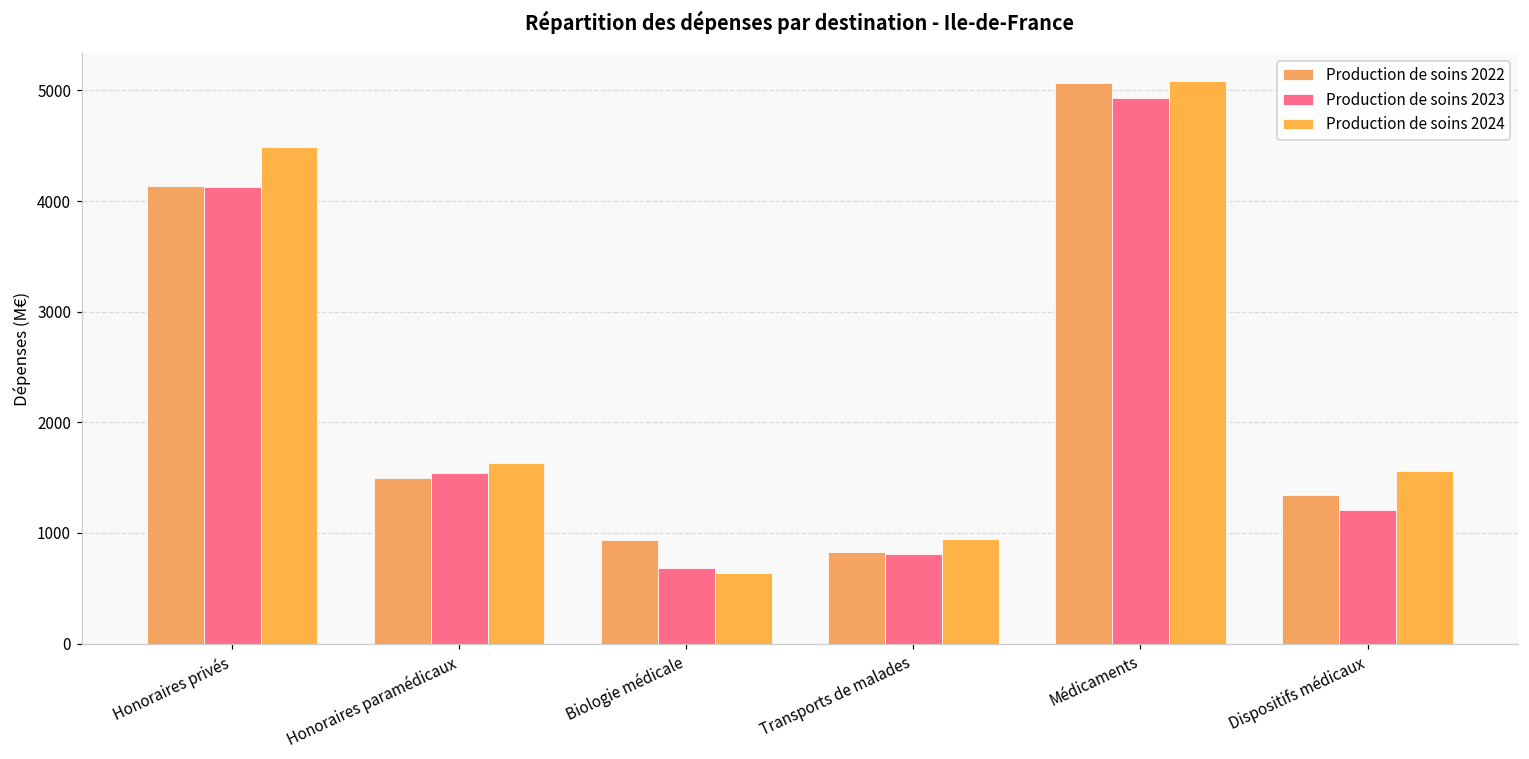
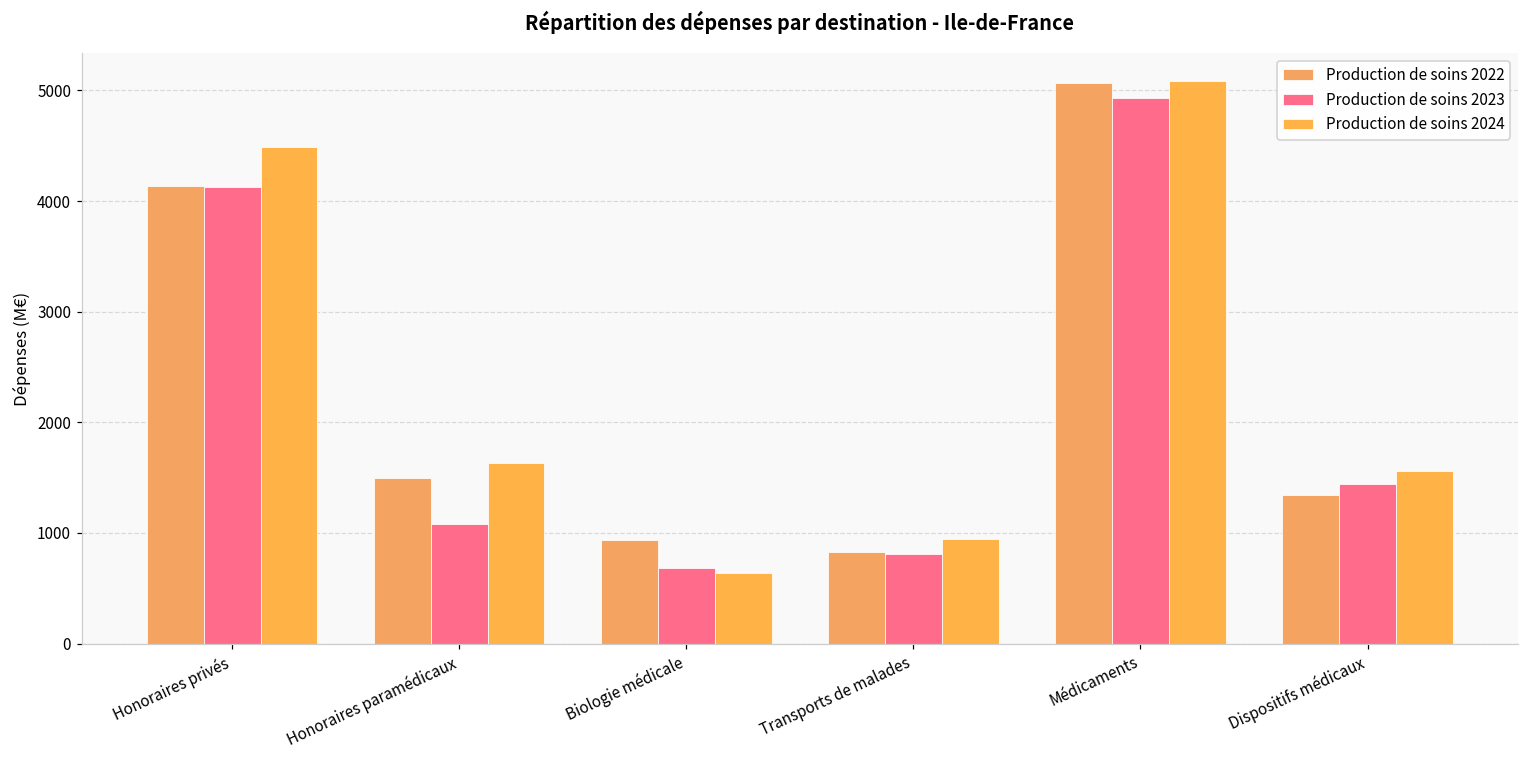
Production de soins 2023, Honoraires paramédicaux: 1540 -> 1080
Production de soins 2023, Dispositifs médicaux: 1210 -> 1440
